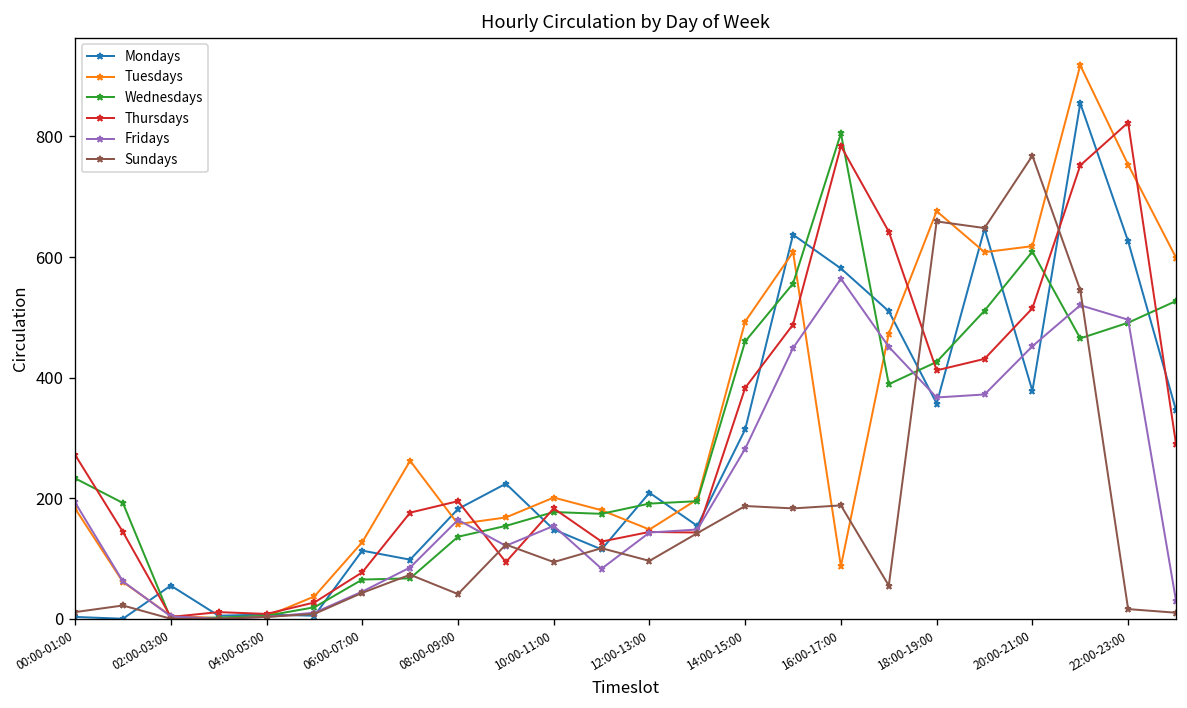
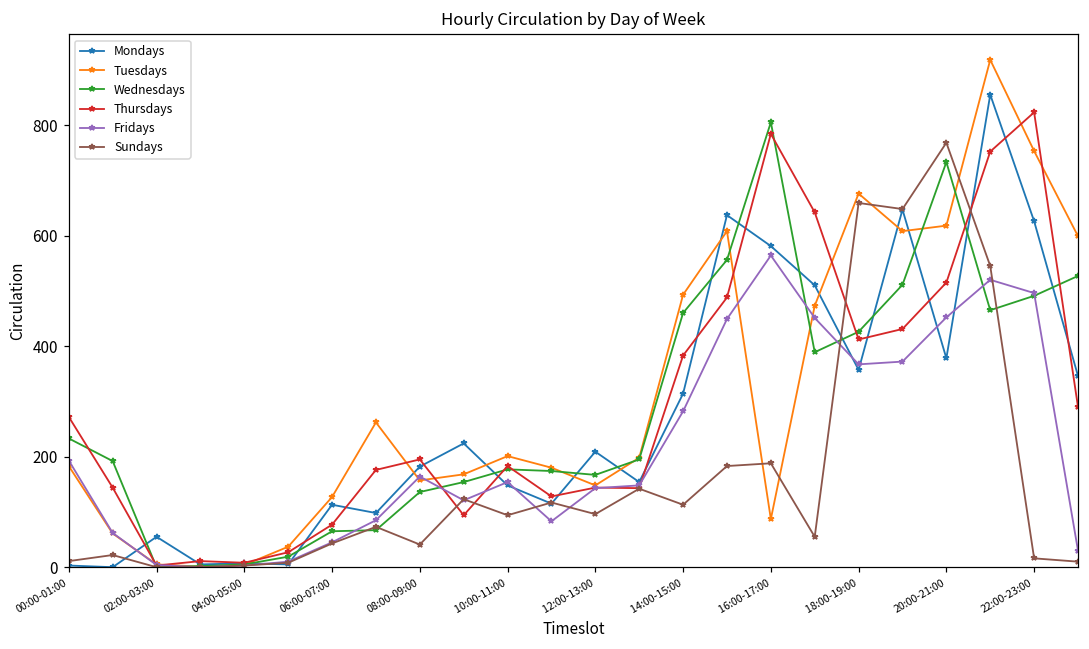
Wednesdays, 12:00-13:00: 190 -> 170
Sundays, 14:00-15:00: 190 -> 110
Wednesdays, 20:00-21:00: 610 -> 730
